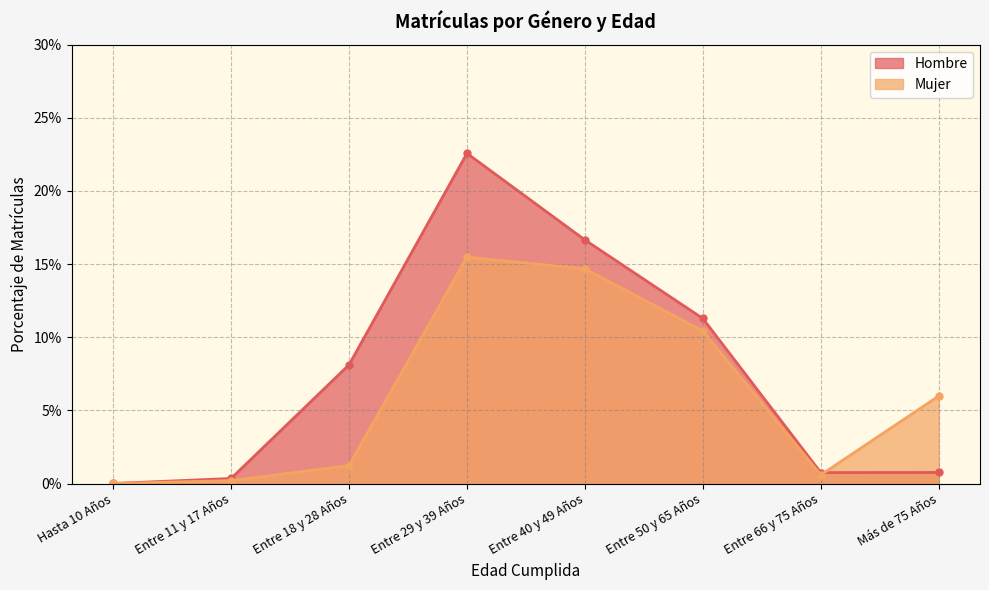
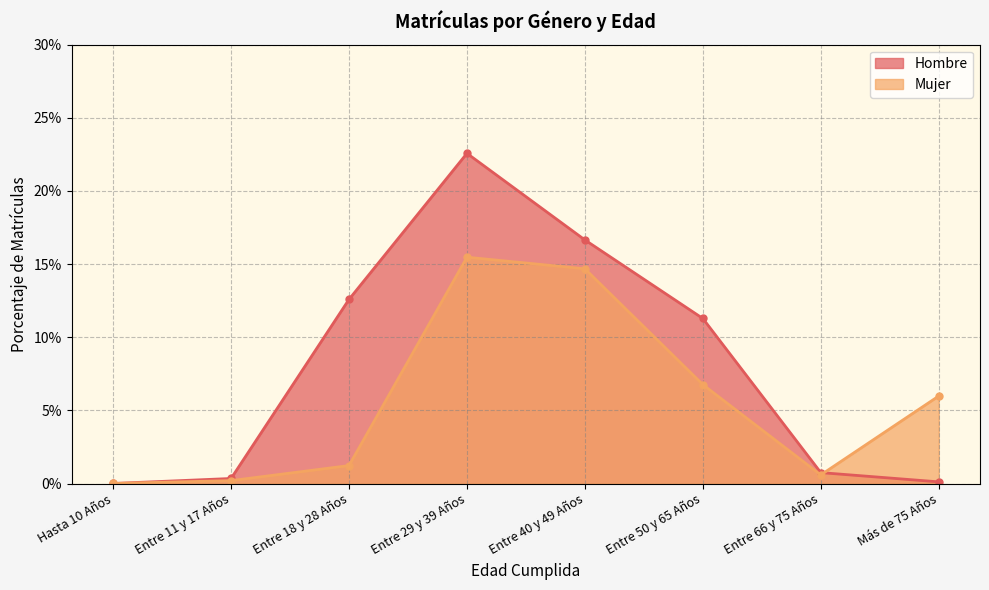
Hombre, Entre 18 y 28 Años: 8.1% -> 12.6%
Mujer, Entre 50 y 65 Años: 10.4% -> 6.8%
Hombre, Más de 75 Años: 0.8% -> 0.1%
